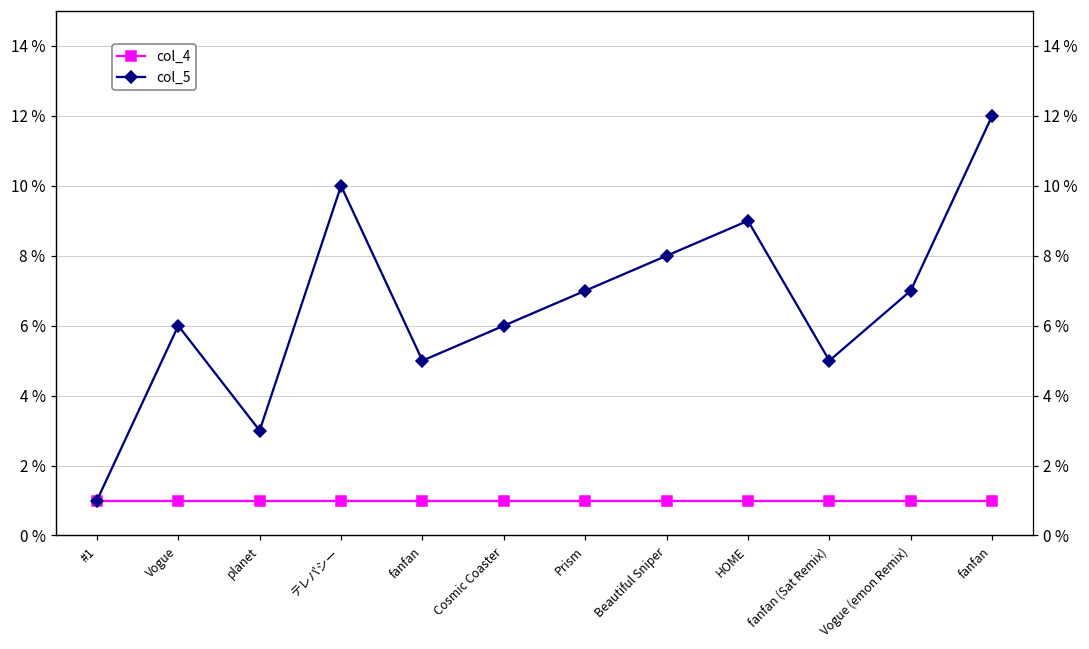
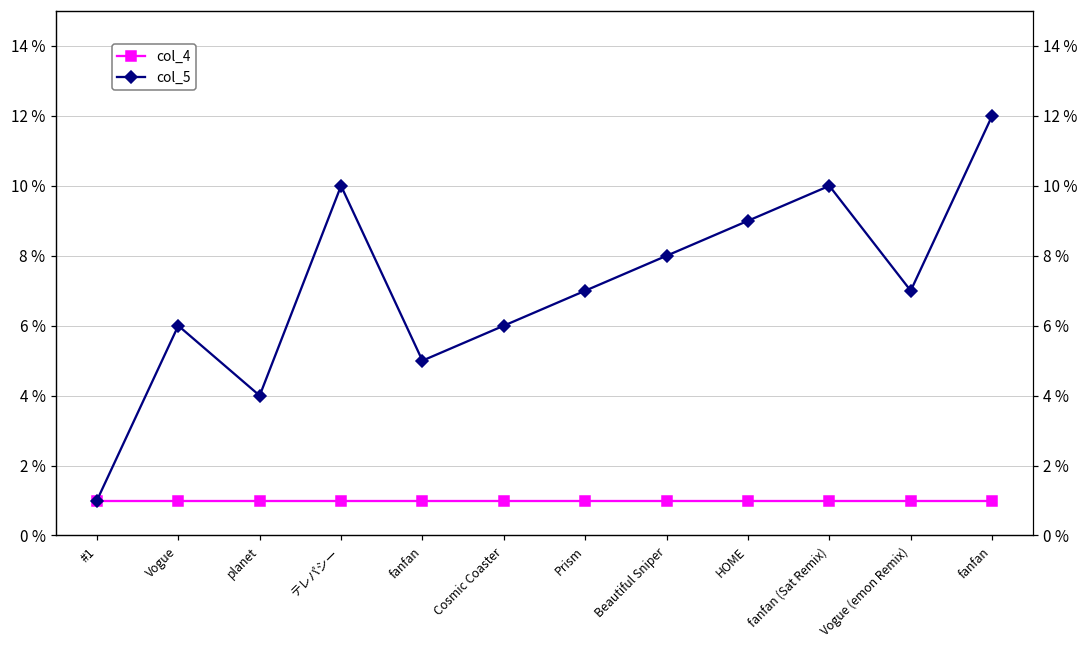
col_5, planet: 3 % -> 4 %
col_5, fanfan (Sat Remix): 5 % -> 10 %
